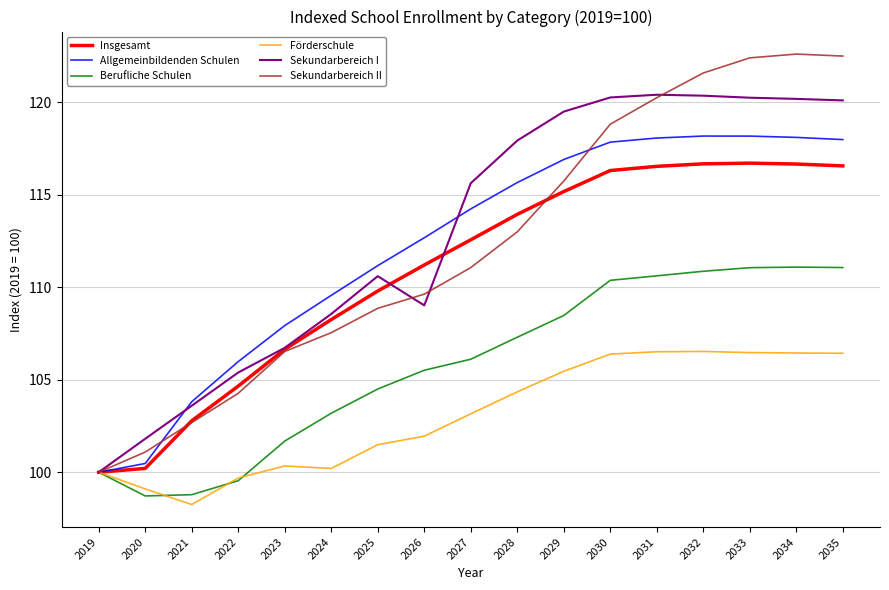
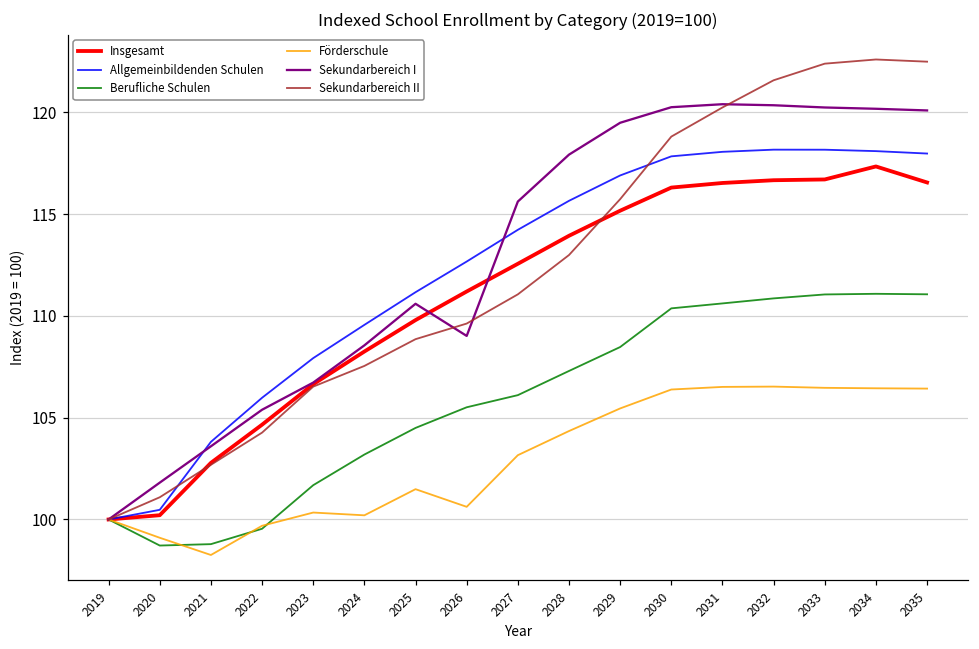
Förderschule, 2026: 101.9 -> 100.6
Insgesamt, 2034: 116.7 -> 117.3
